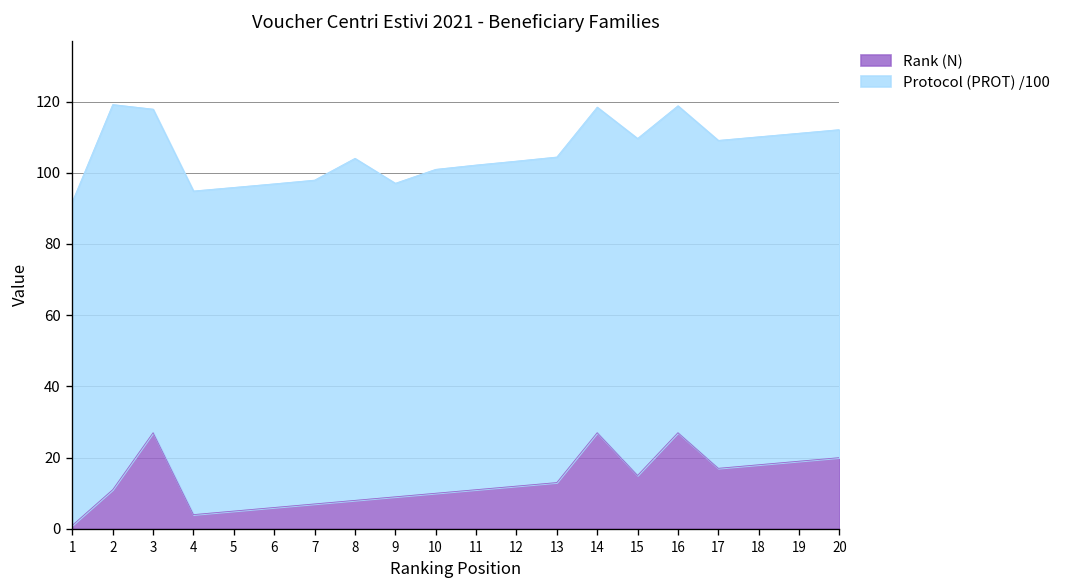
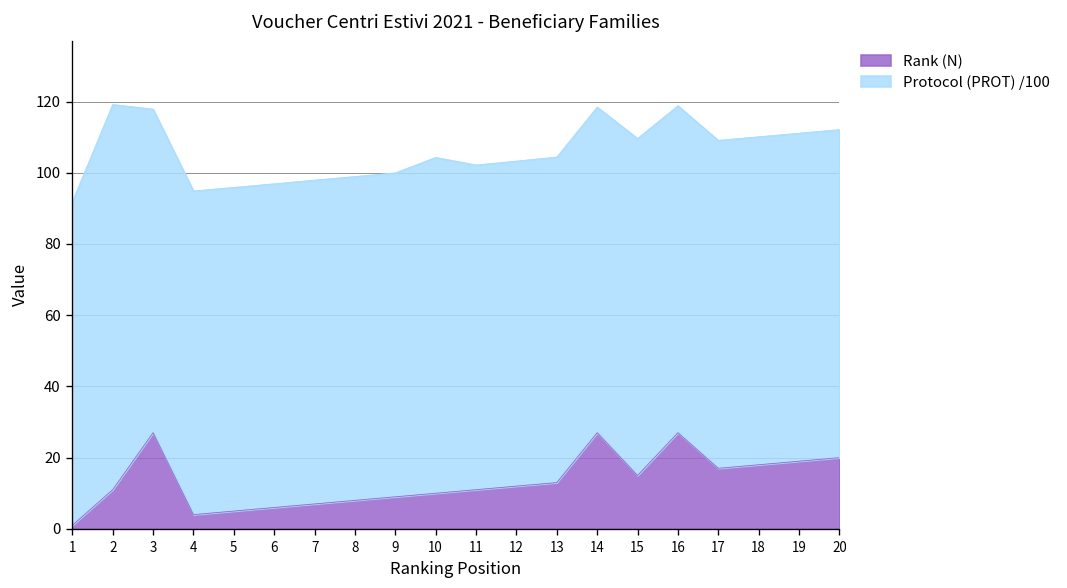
Protocol (PROT) /100, 8: 96 -> 91
Protocol (PROT) /100, 9: 88 -> 91
Protocol (PROT) /100, 10: 91 -> 94
